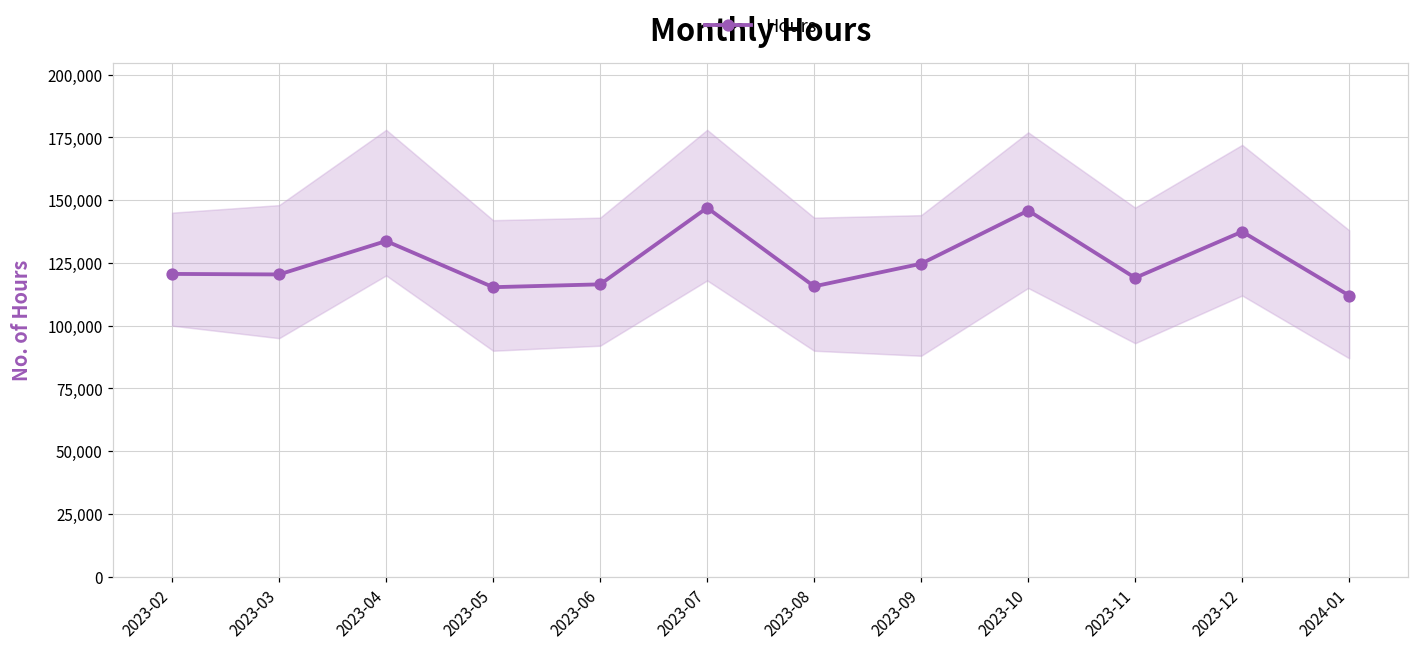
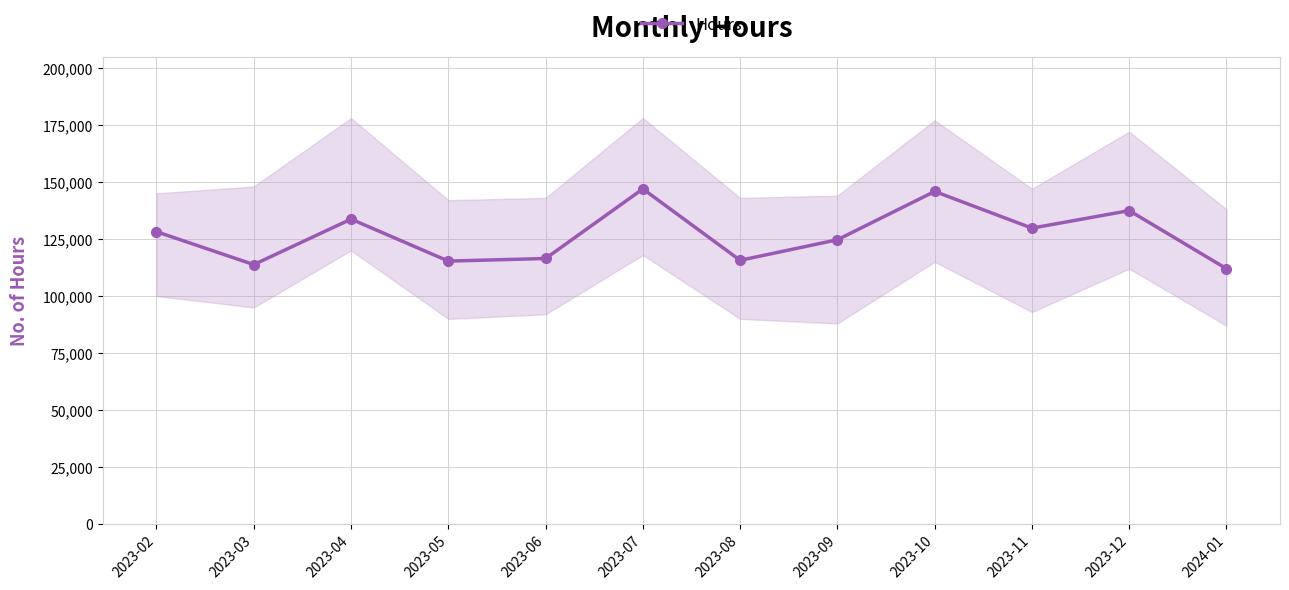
Hours, 2023-02: 121,000 -> 128,000
Hours, 2023-03: 120,000 -> 114,000
Hours, 2023-11: 119,000 -> 130,000
